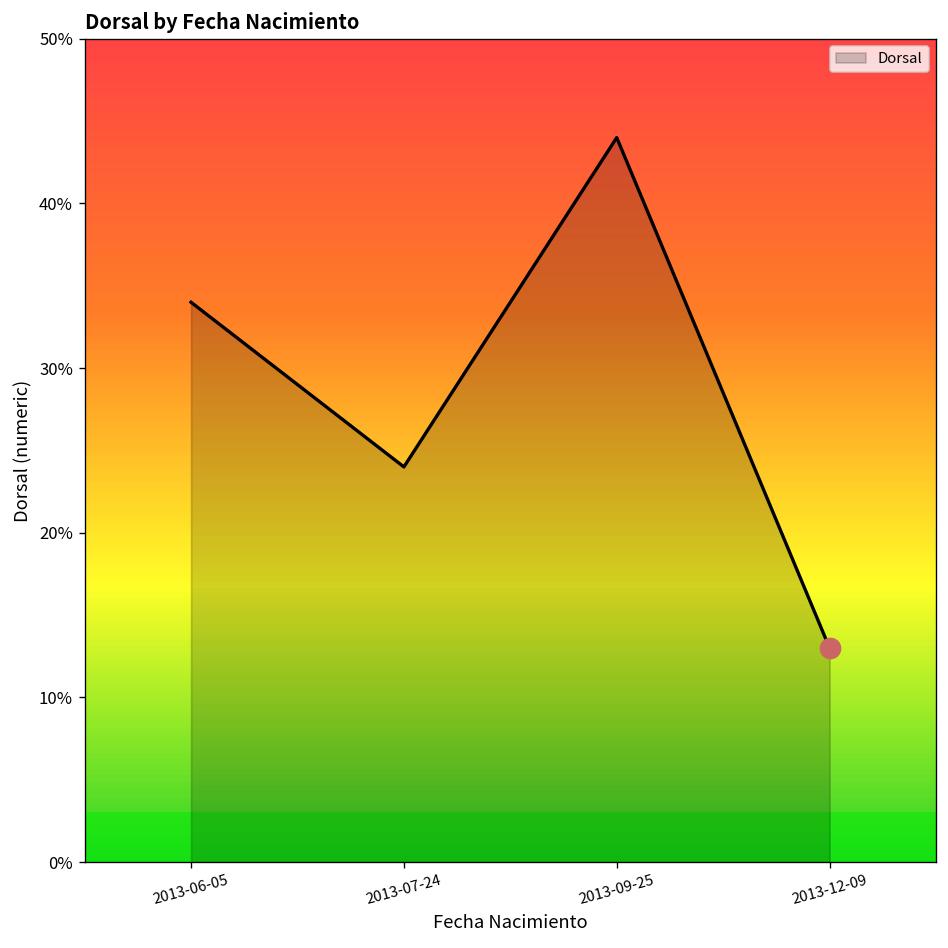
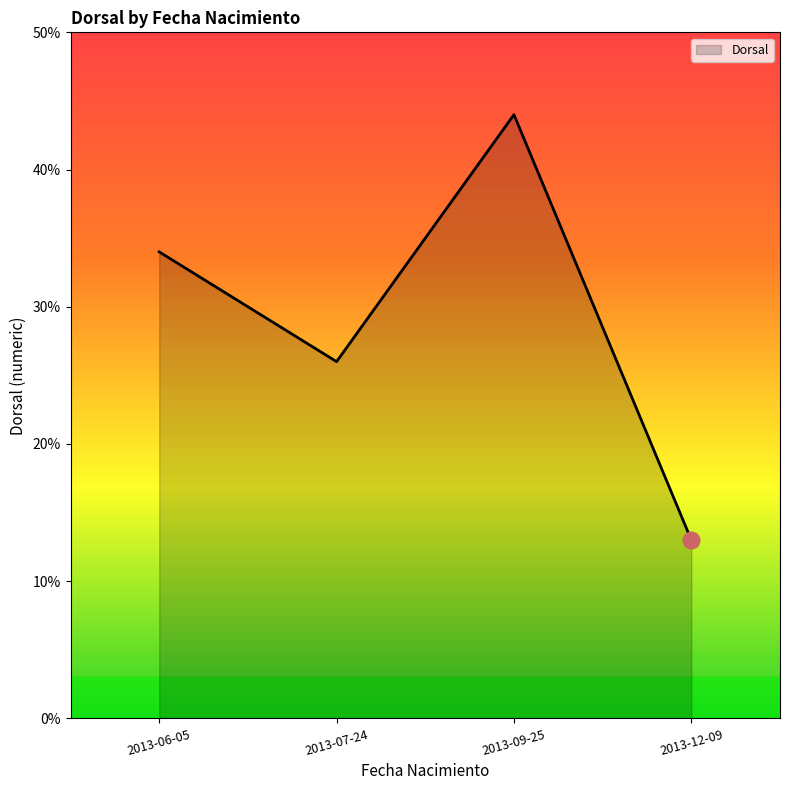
Dorsal, 2013-07-24: 24% -> 26%
